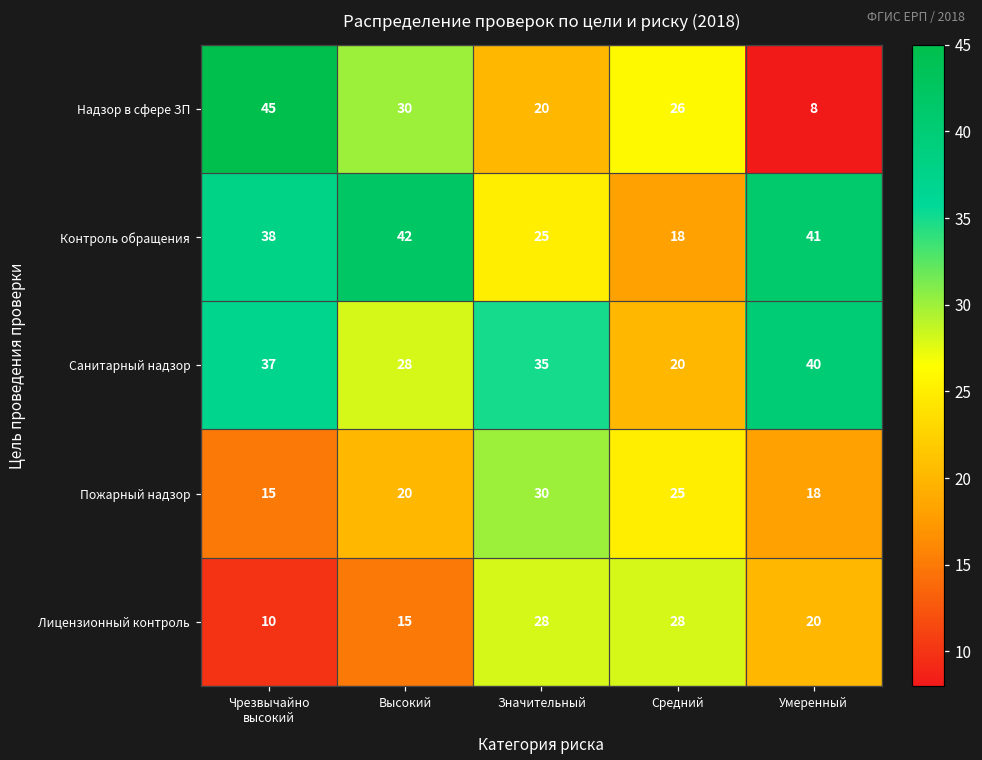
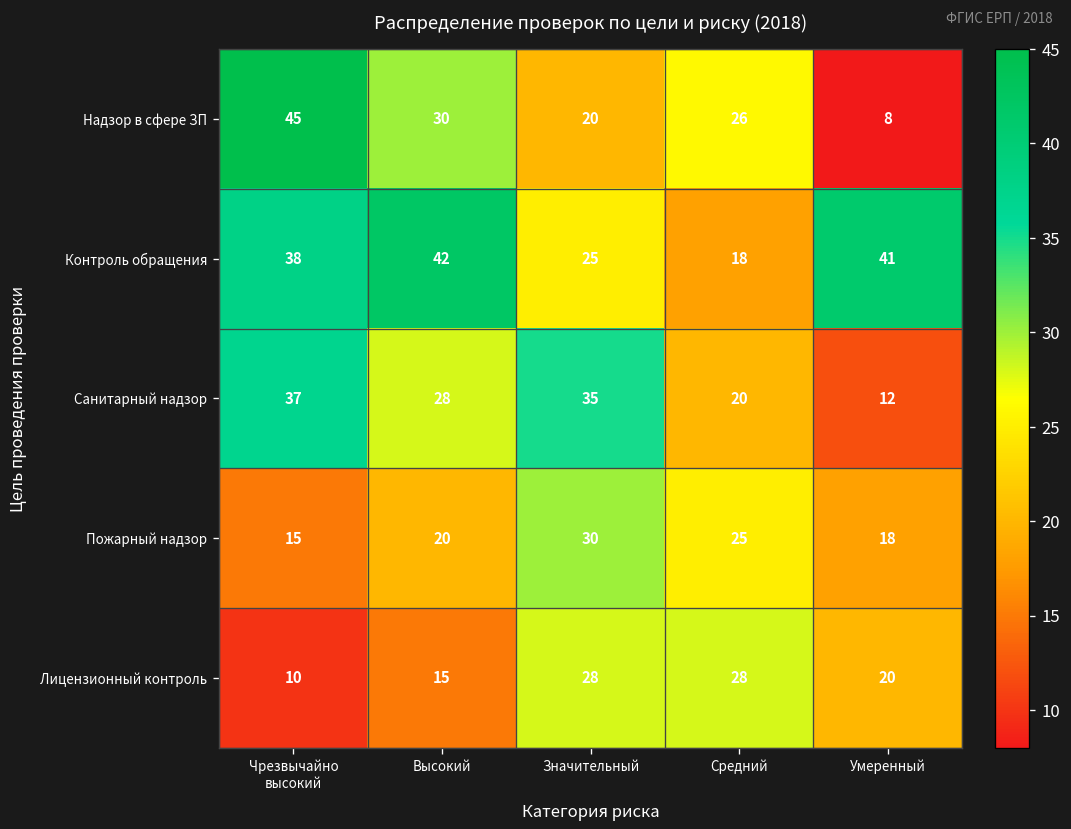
Санитарный надзор, Умеренный: 40 -> 12
